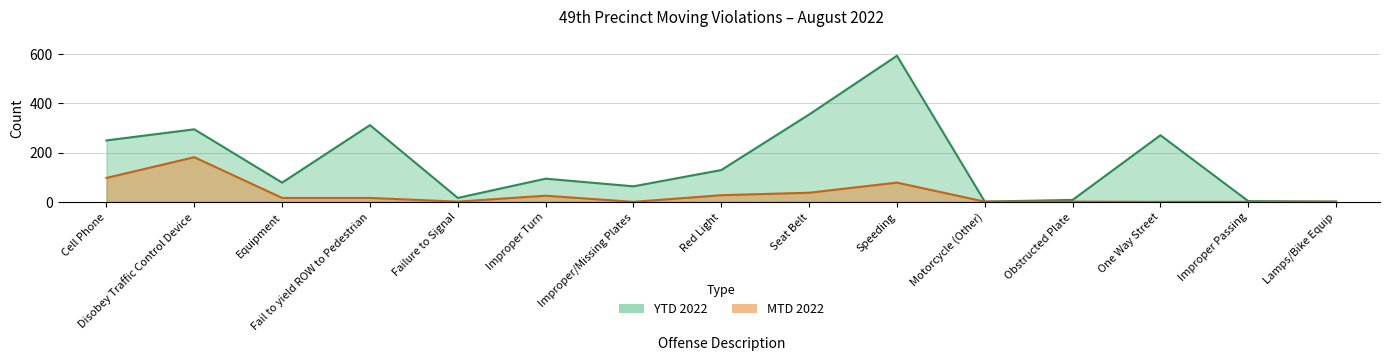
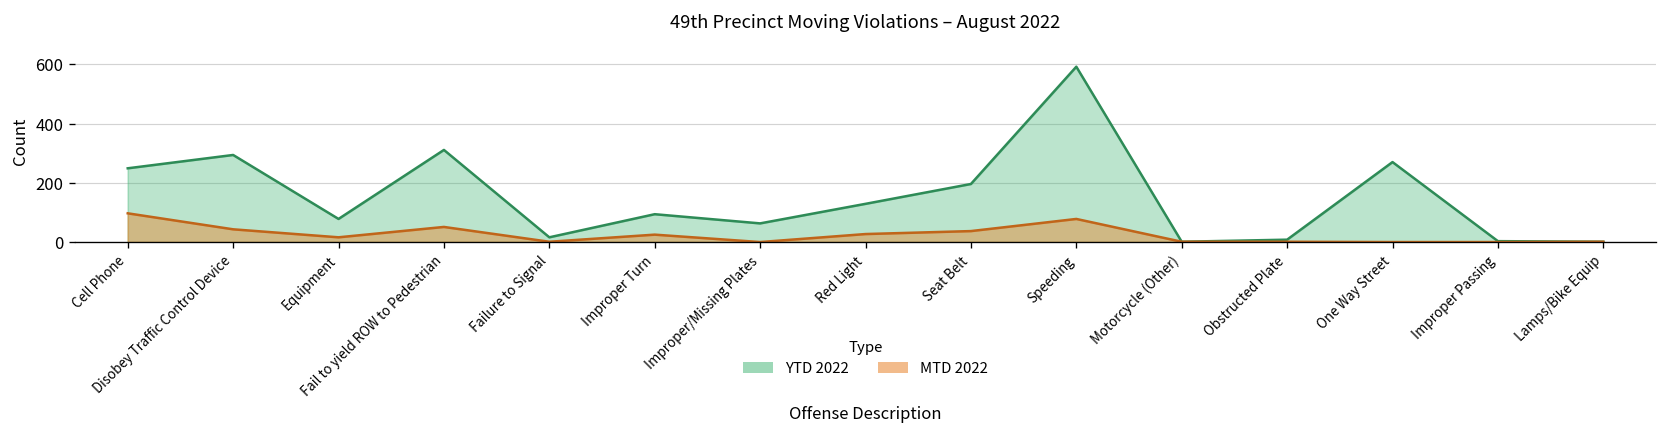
MTD 2022, Disobey Traffic Control Device: 180 -> 40
MTD 2022, Fail to yield ROW to Pedestrian: 20 -> 50
YTD 2022, Seat Belt: 350 -> 200
